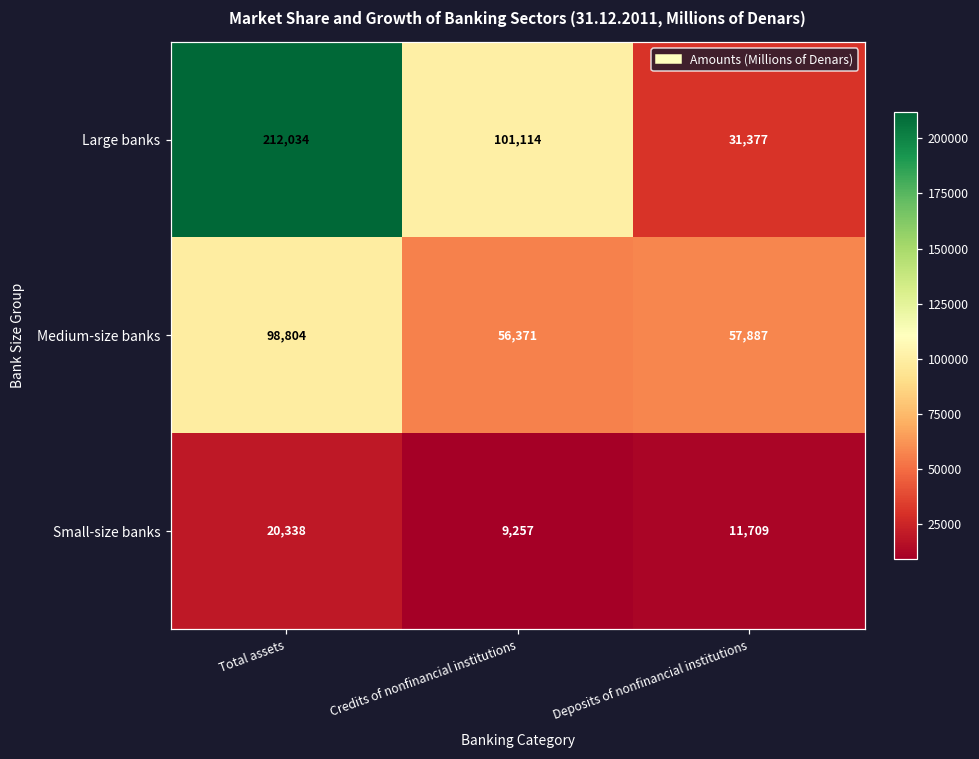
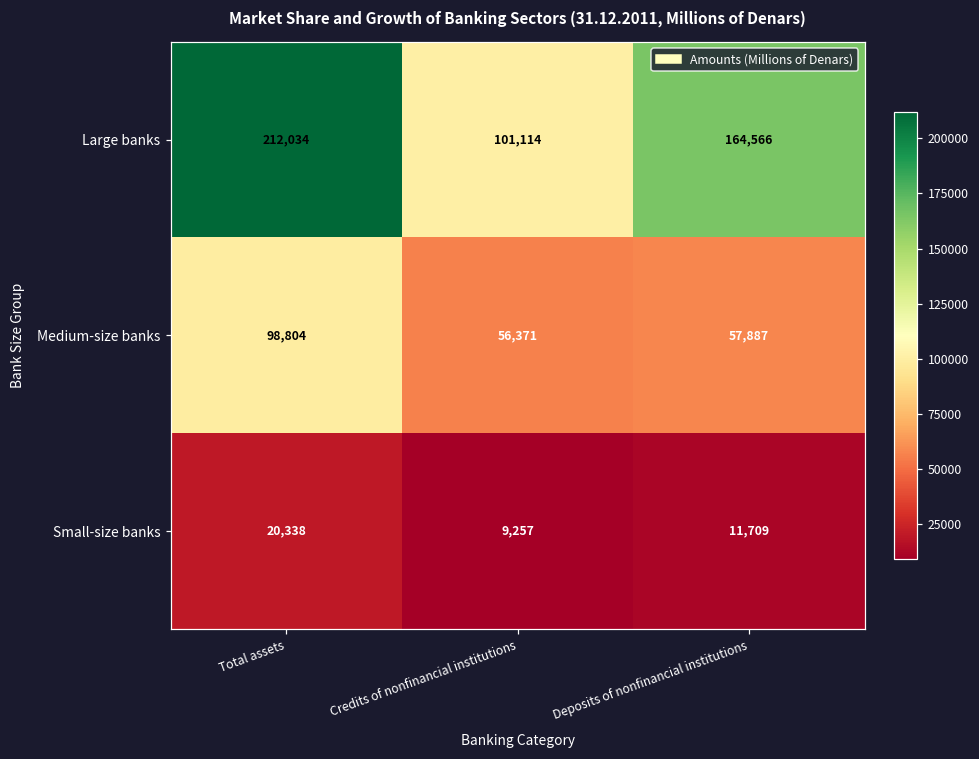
Large banks, Deposits of nonfinancial institutions: 31,377 -> 164,566
